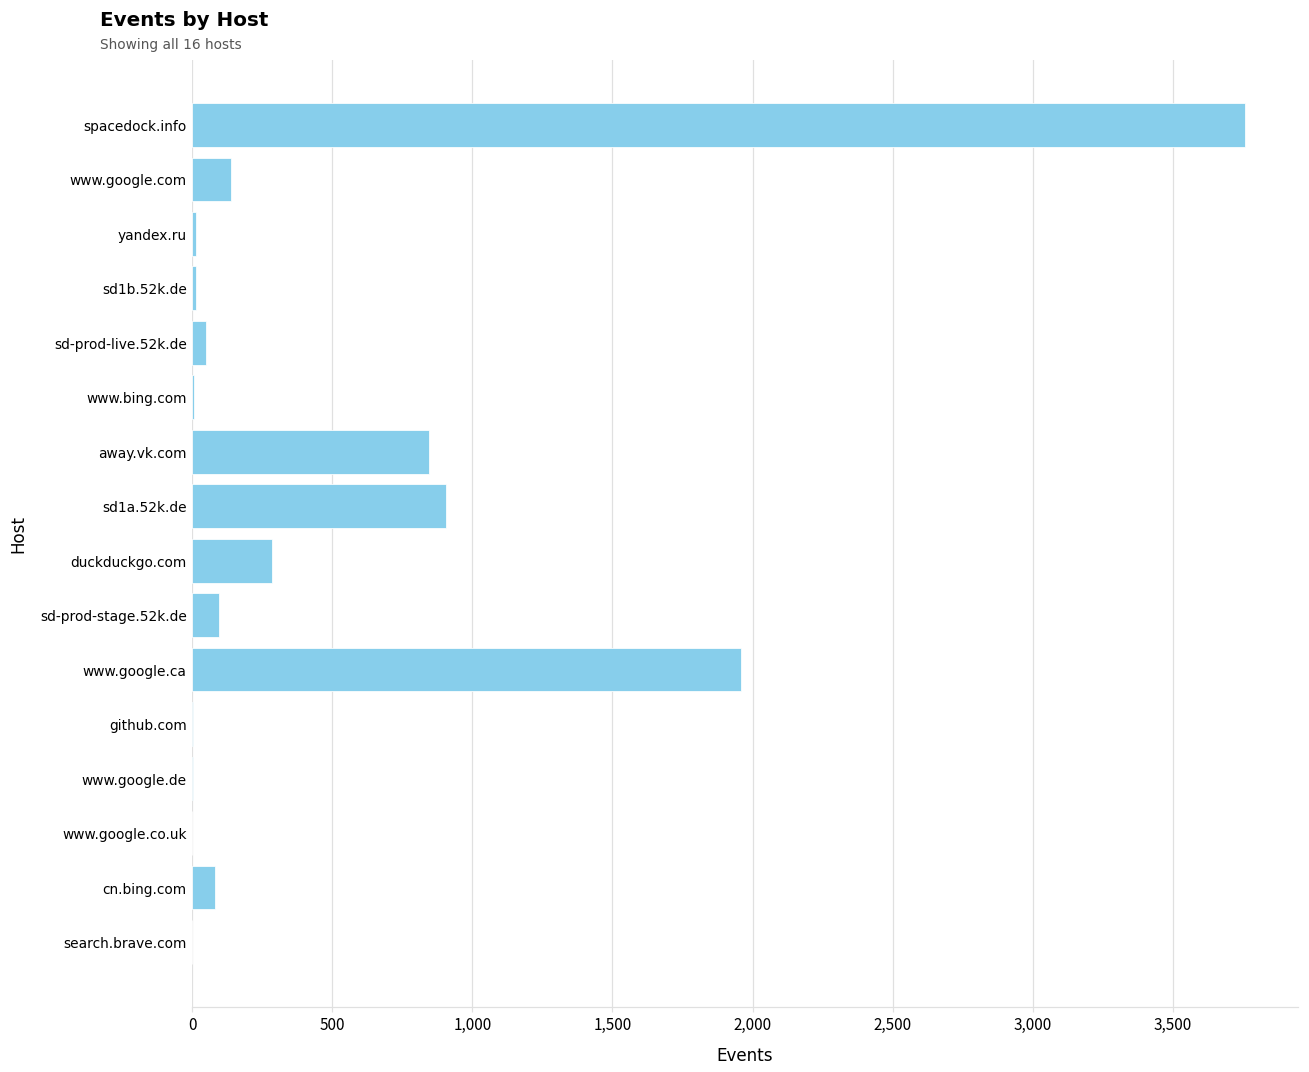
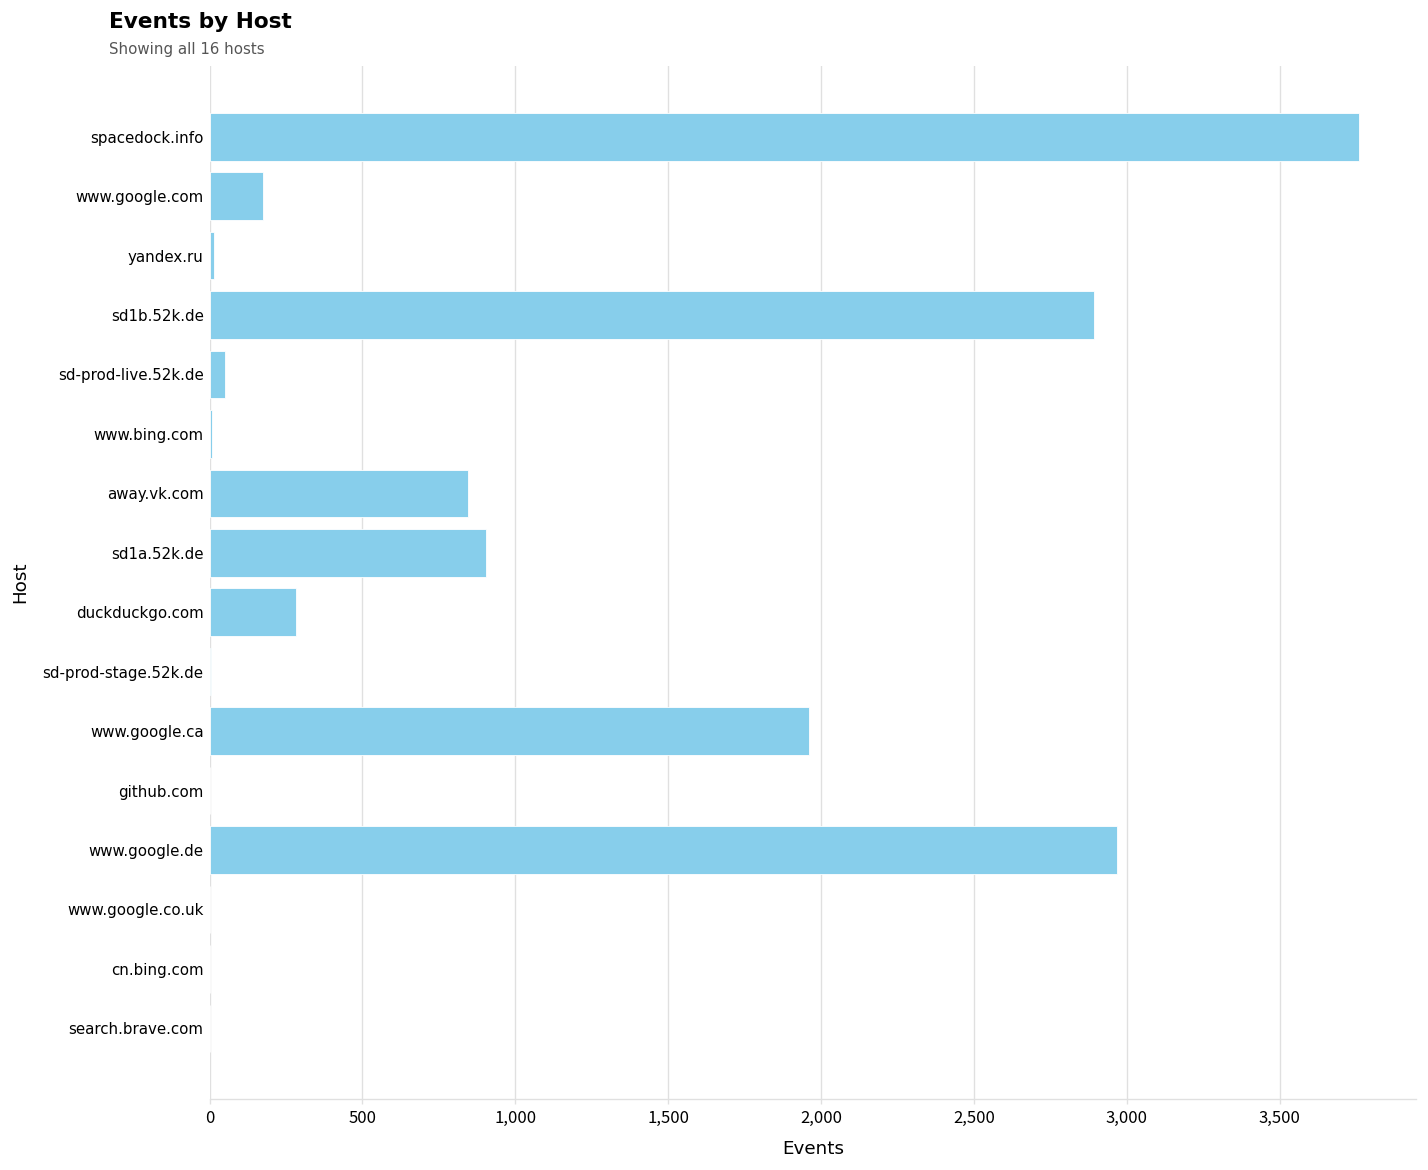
www.google.com: 140 -> 180
sd1b.52k.de: 20 -> 2,890
sd-prod-stage.52k.de: 100 -> 10
www.google.de: 0 -> 2,970
cn.bing.com: 80 -> 0
